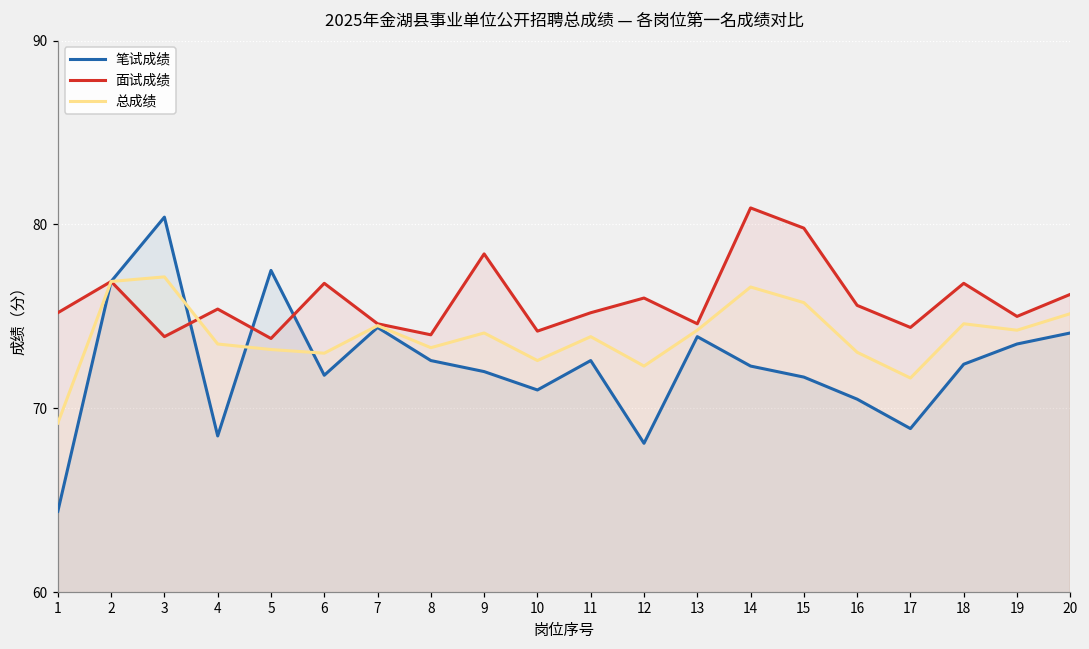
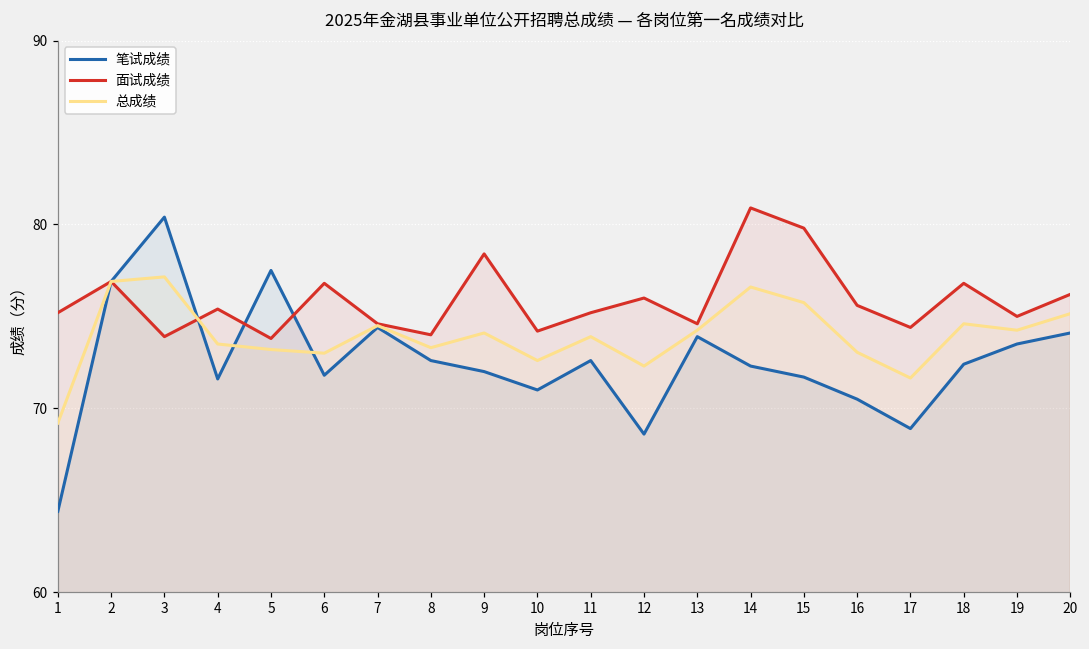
笔试成绩, 4: 68.5 -> 71.6
笔试成绩, 12: 68.1 -> 68.6
